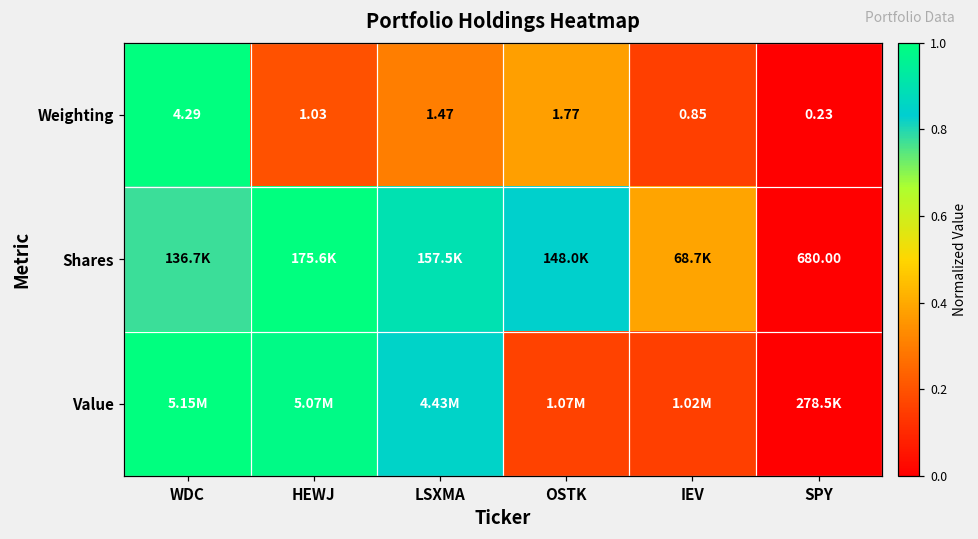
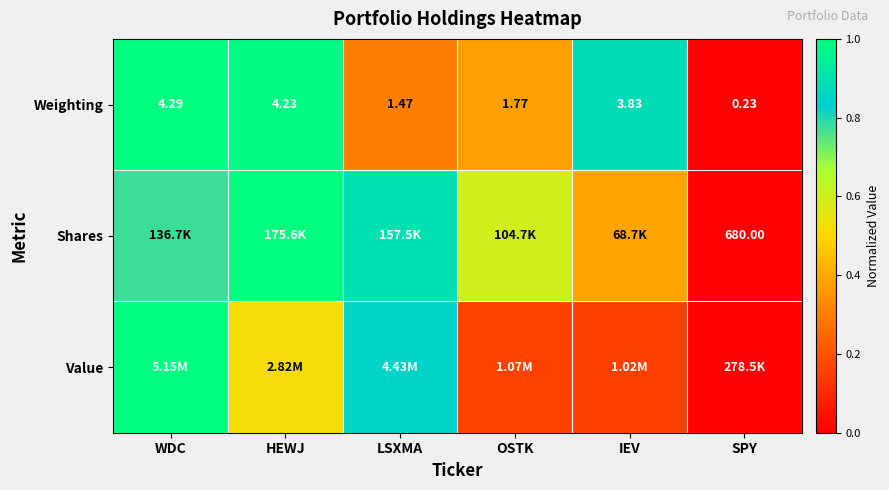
Weighting, HEWJ: 1.03 -> 4.23
Weighting, IEV: 0.85 -> 3.83
Shares, OSTK: 148.0K -> 104.7K
Value, HEWJ: 5.07M -> 2.82M
